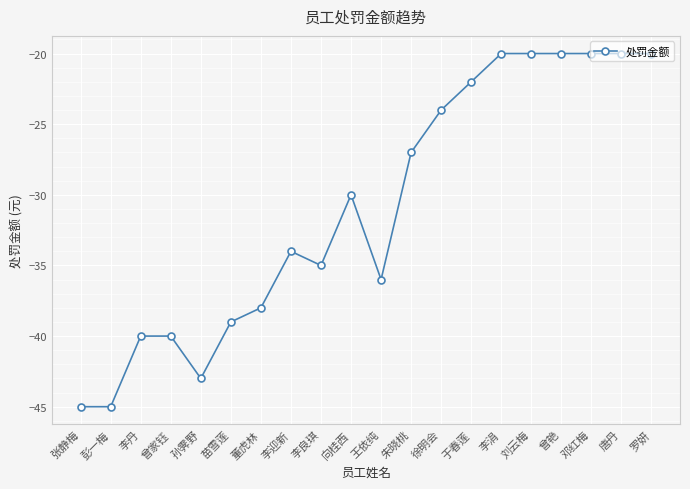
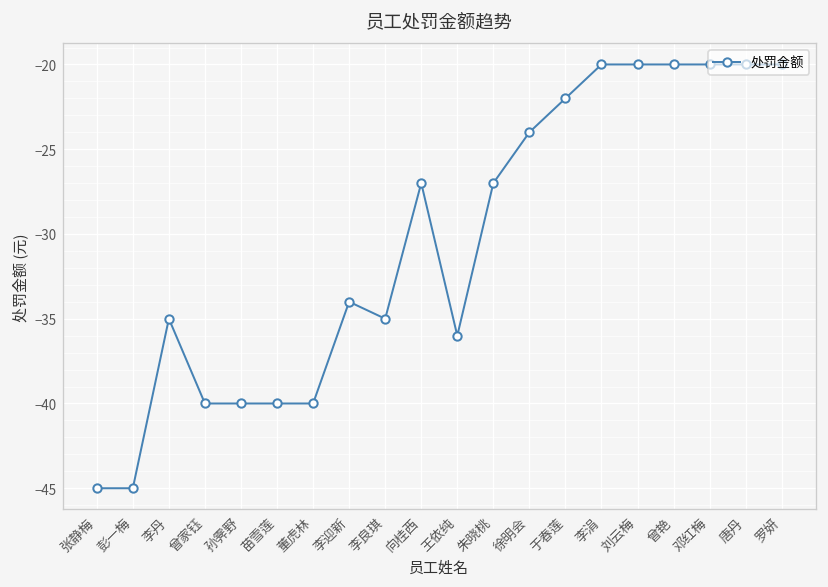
李丹: -40 -> -35
孙霁野: -43 -> -40
苗雪莲: -39 -> -40
董虎林: -38 -> -40
向桂西: -30 -> -27
